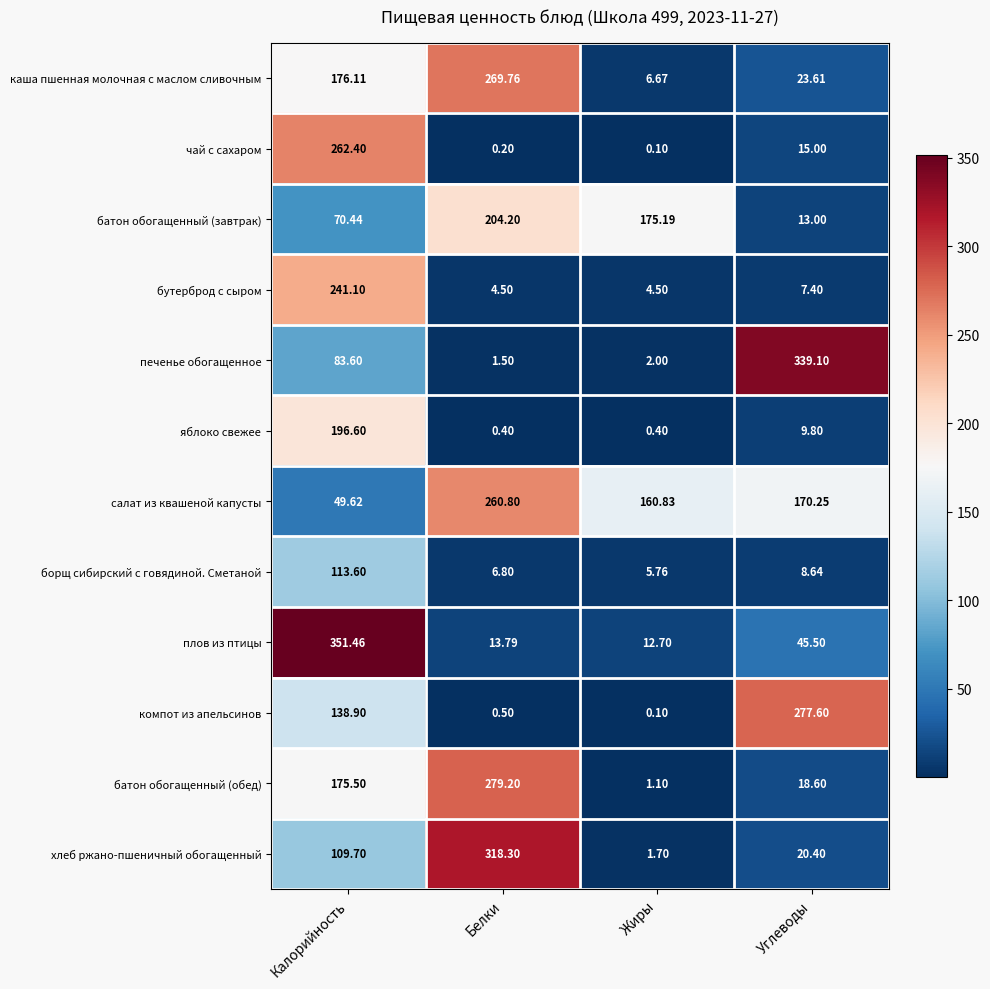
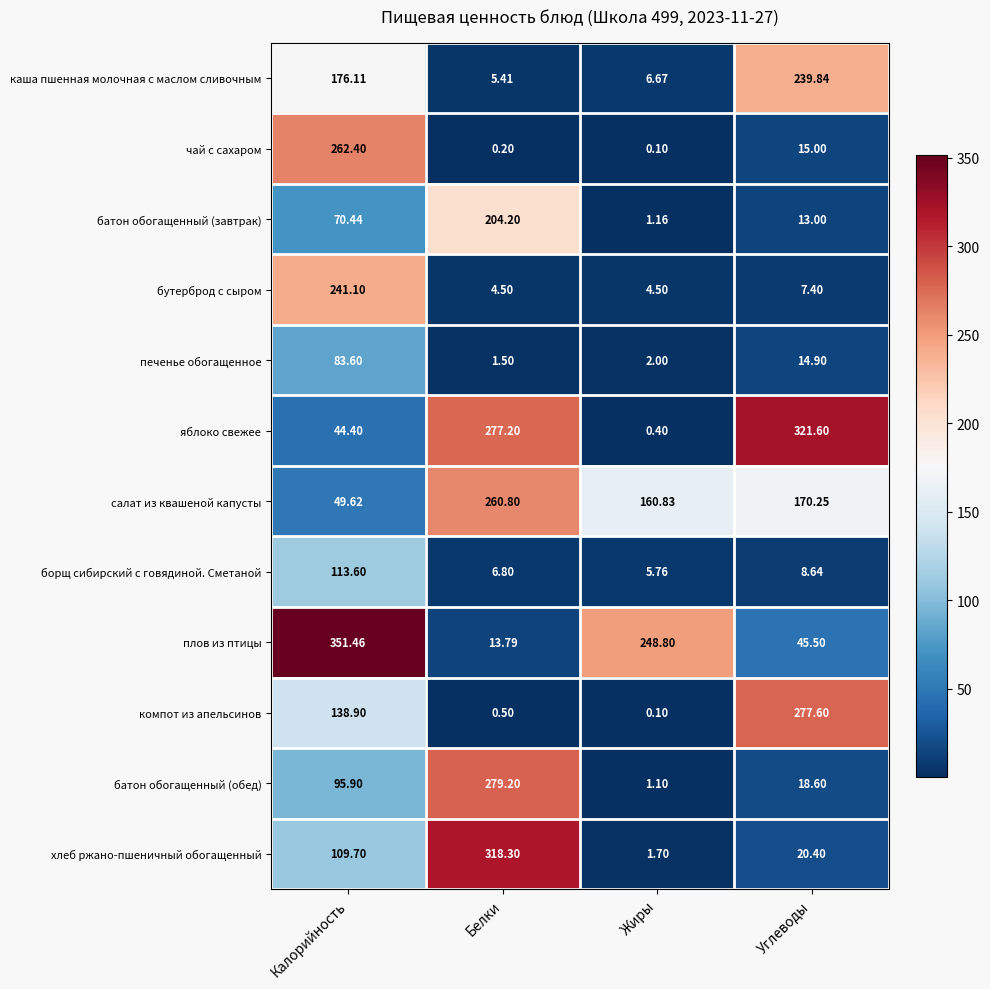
каша пшенная молочная с маслом сливочным, Белки: 269.76 -> 5.41
каша пшенная молочная с маслом сливочным, Углеводы: 23.61 -> 239.84
батон обогащенный (завтрак), Жиры: 175.19 -> 1.16
печенье обогащенное, Углеводы: 339.10 -> 14.90
яблоко свежее, Калорийность: 196.60 -> 44.40
яблоко свежее, Белки: 0.40 -> 277.20
яблоко свежее, Углеводы: 9.80 -> 321.60
плов из птицы, Жиры: 12.70 -> 248.80
батон обогащенный (обед), Калорийность: 175.50 -> 95.90
